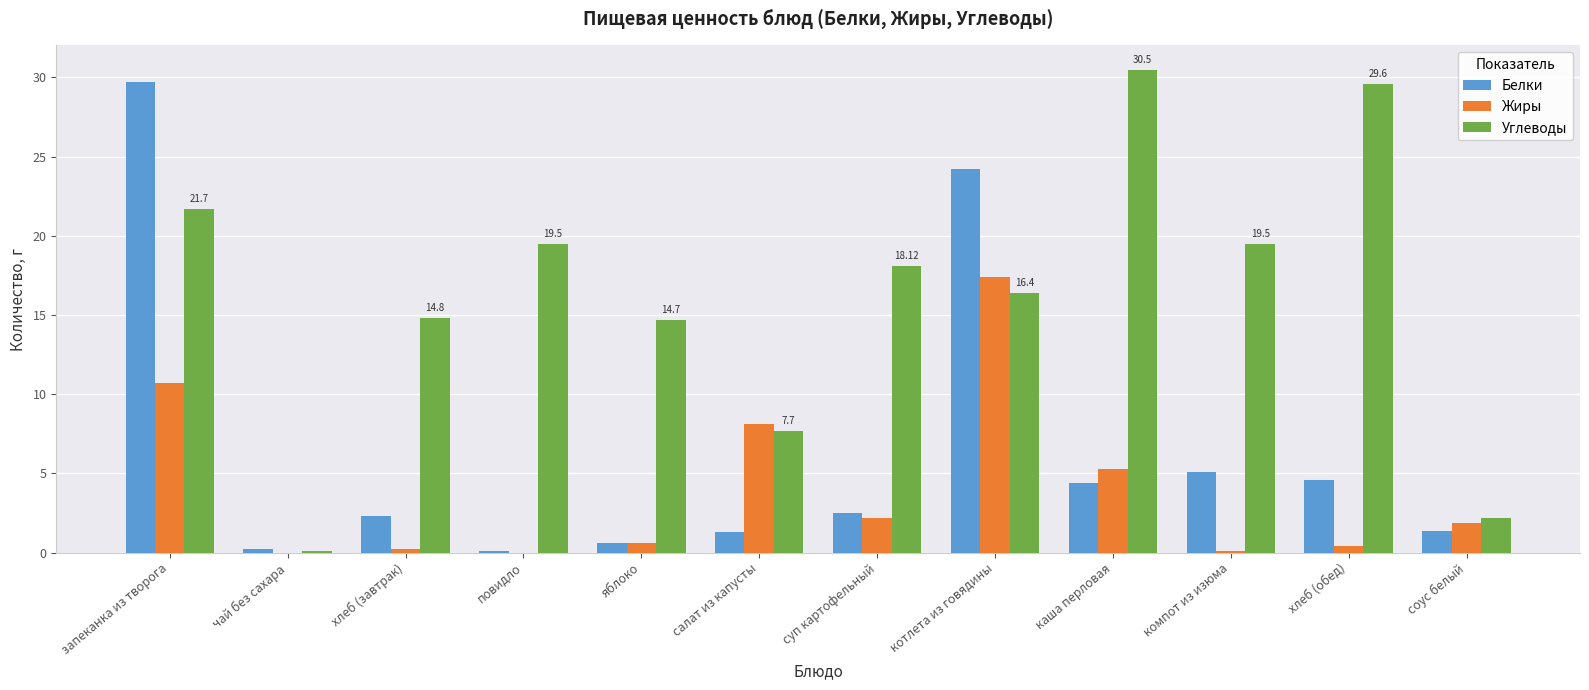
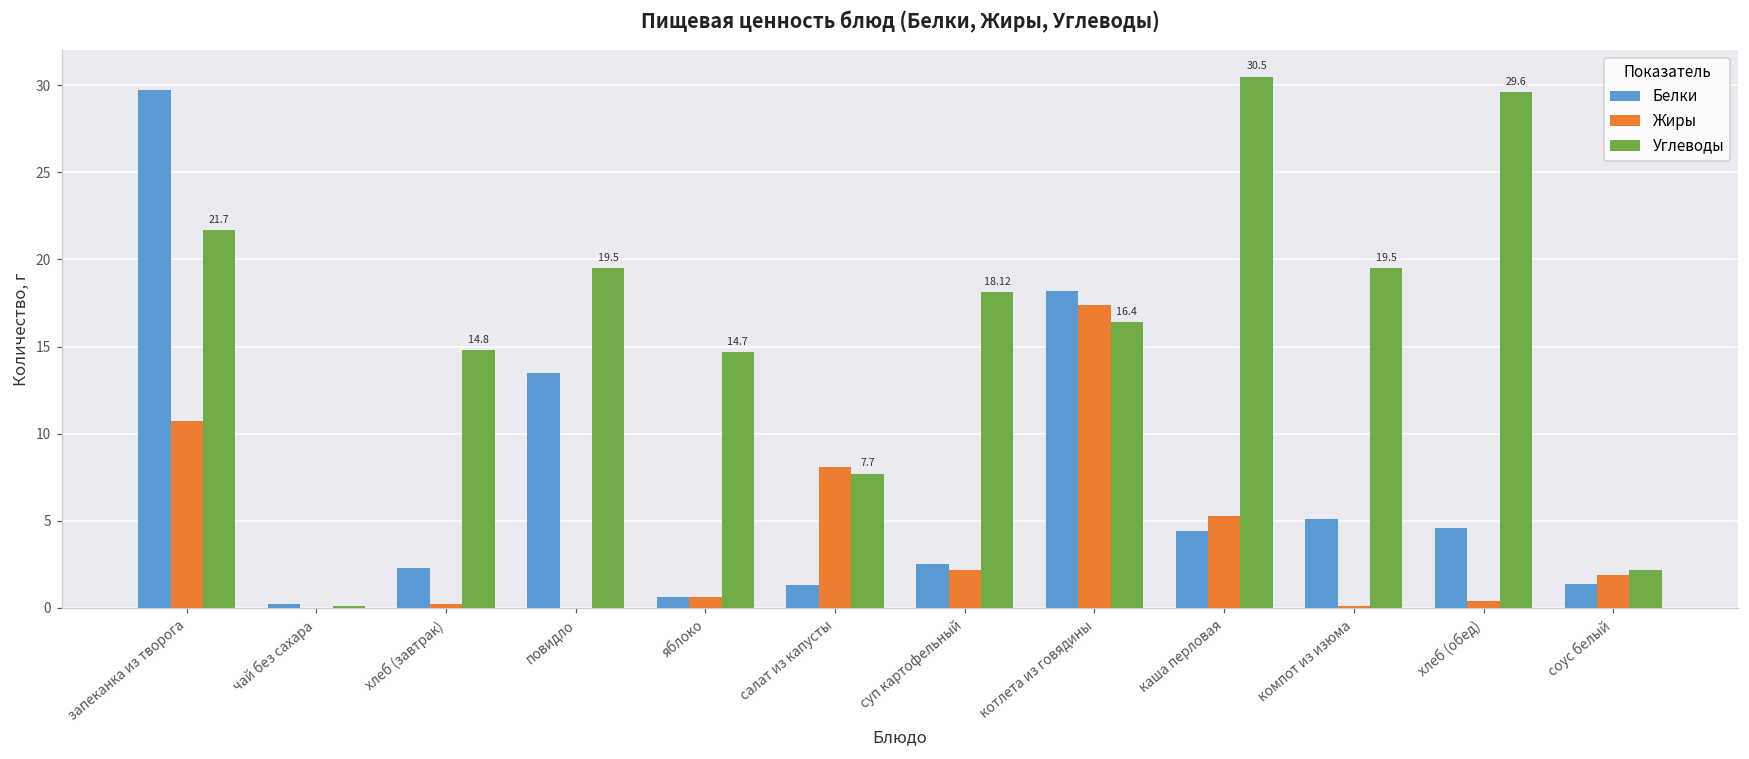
Белки, повидло: 0.1 -> 13.5
Белки, котлета из говядины: 24.2 -> 18.2
